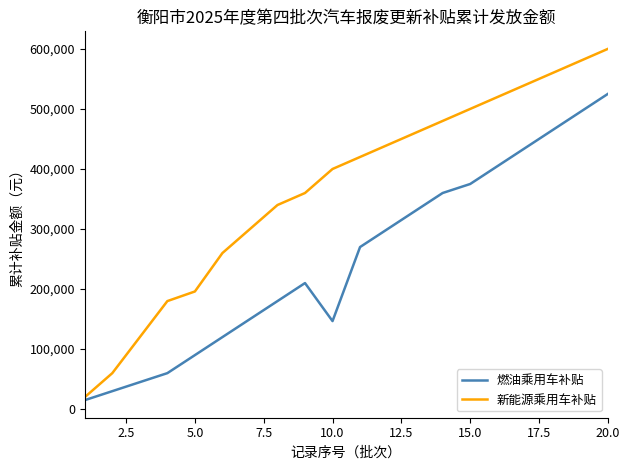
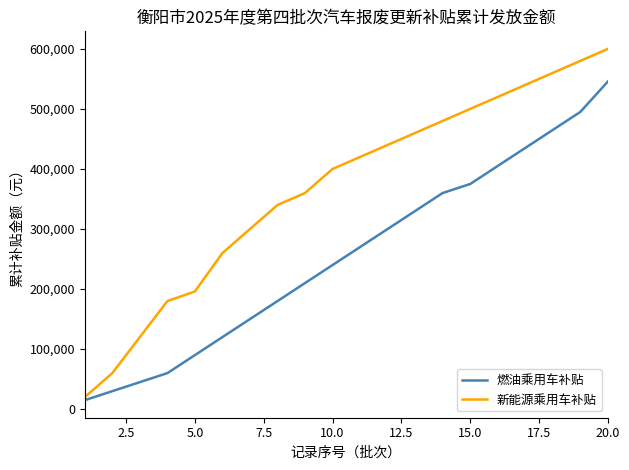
燃油乘用车补贴, 10.0: 150,000 -> 240,000
燃油乘用车补贴, 20.0: 530,000 -> 550,000
